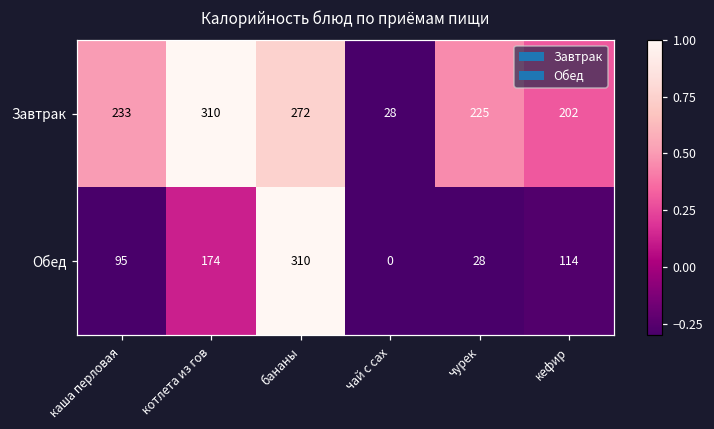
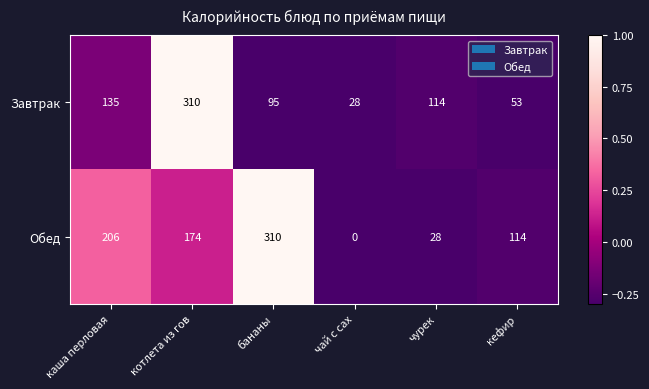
Завтрак, каша перловая: 233 -> 135
Завтрак, бананы: 272 -> 95
Завтрак, чурек: 225 -> 114
Завтрак, кефир: 202 -> 53
Обед, каша перловая: 95 -> 206
